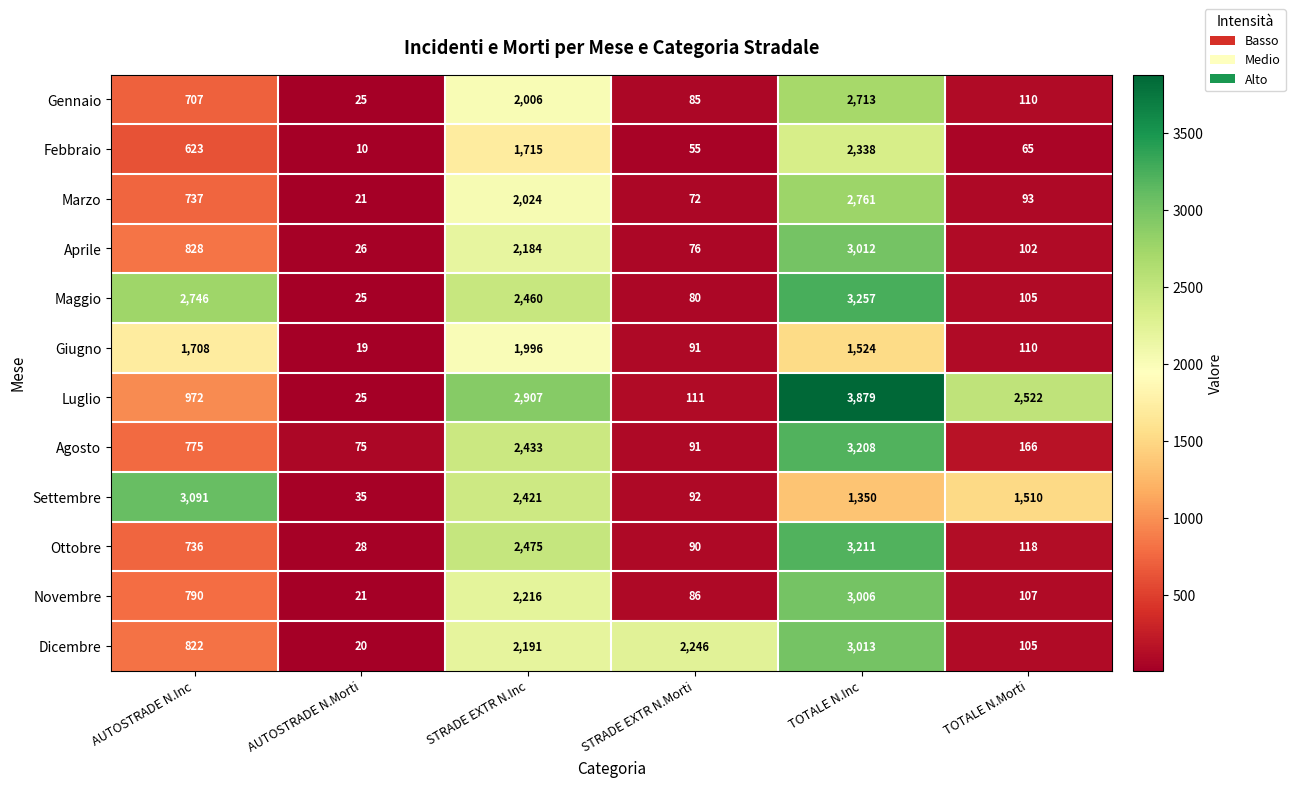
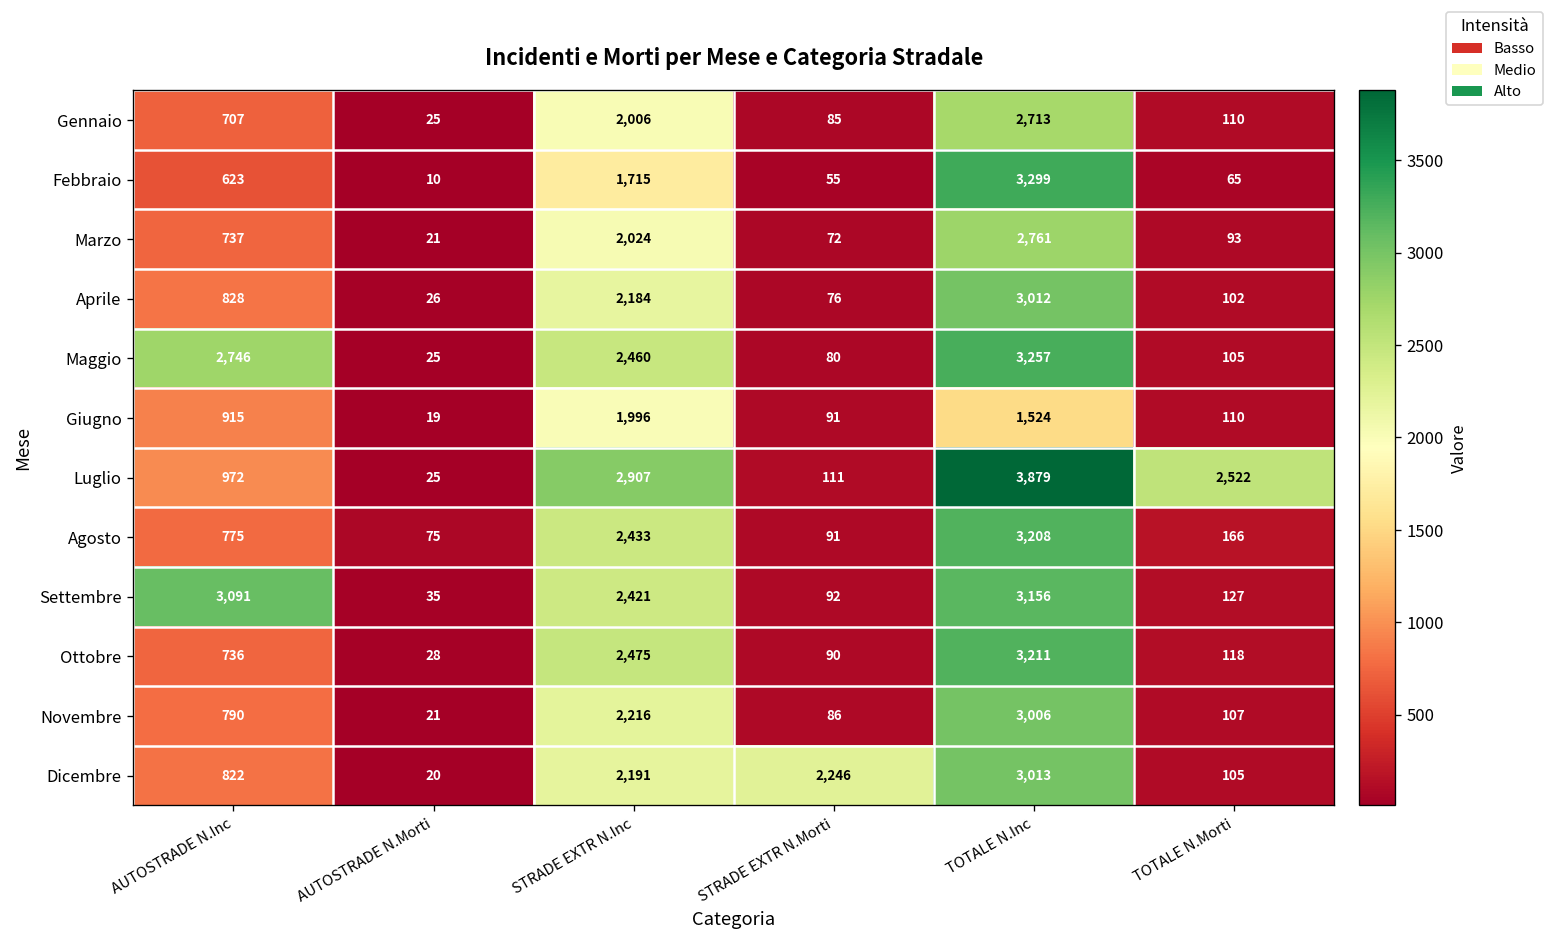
Febbraio, TOTALE N.Inc: 2,338 -> 3,299
Giugno, AUTOSTRADE N.Inc: 1,708 -> 915
Settembre, TOTALE N.Inc: 1,350 -> 3,156
Settembre, TOTALE N.Morti: 1,510 -> 127
